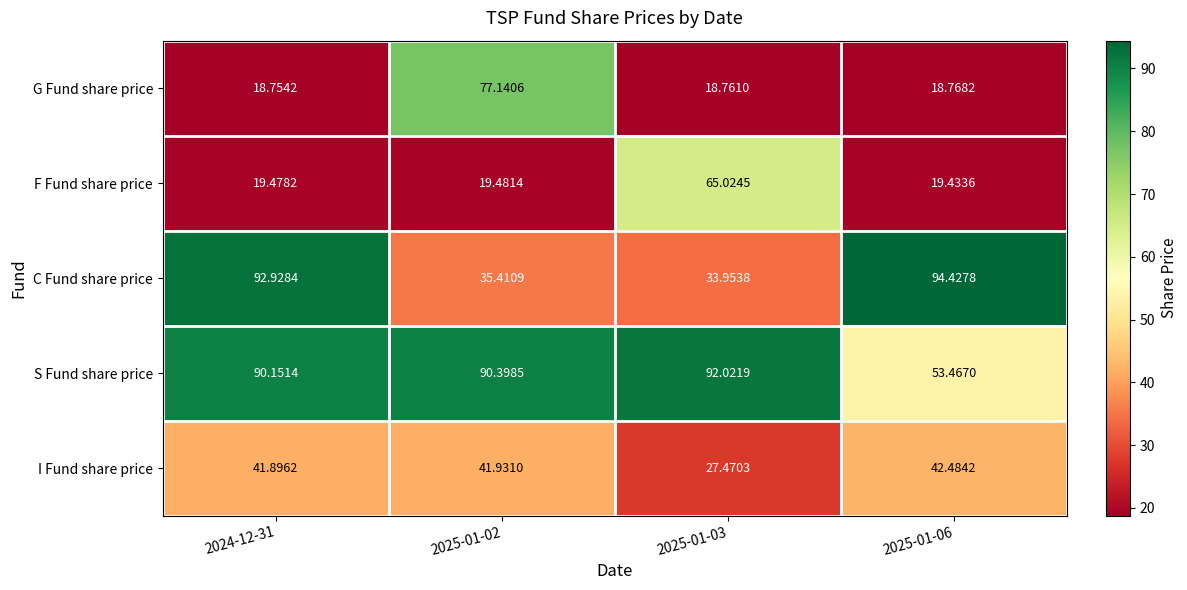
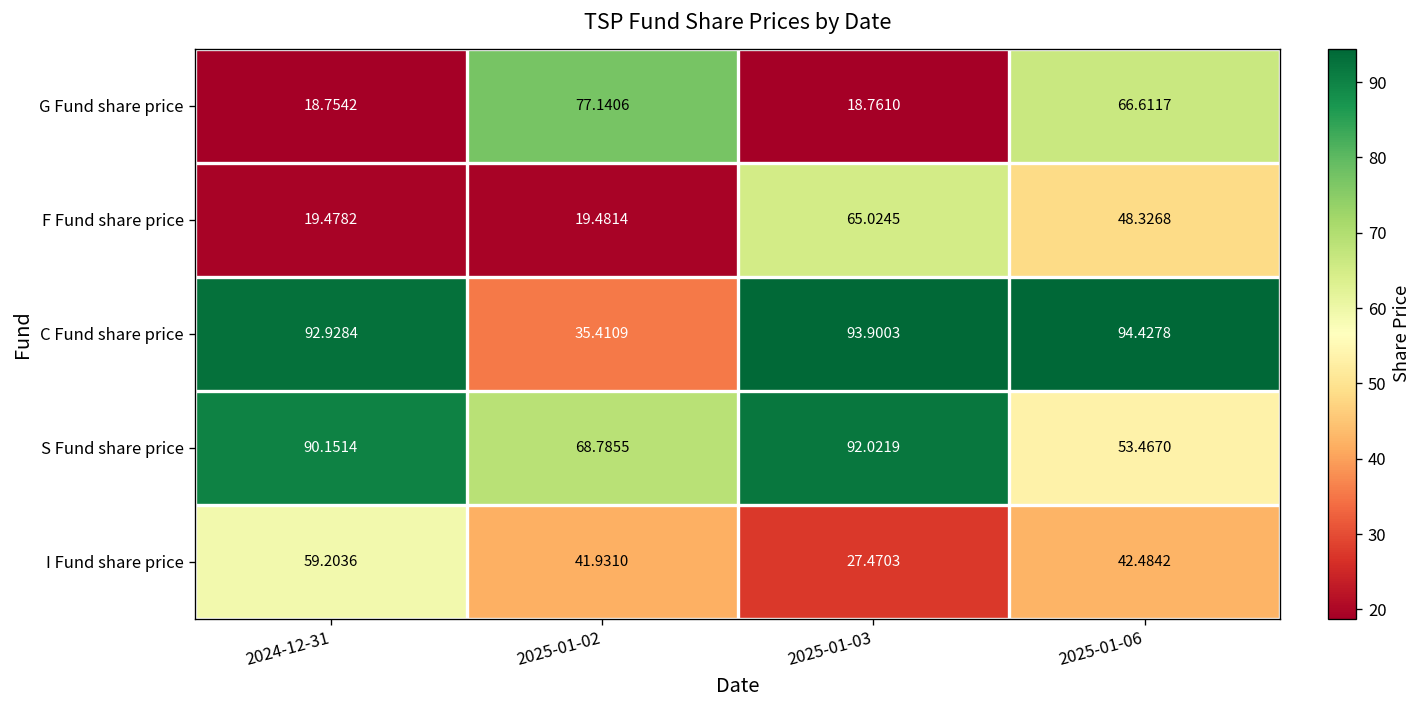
G Fund share price, 2025-01-06: 18.7682 -> 66.6117
F Fund share price, 2025-01-06: 19.4336 -> 48.3268
C Fund share price, 2025-01-03: 33.9538 -> 93.9003
S Fund share price, 2025-01-02: 90.3985 -> 68.7855
I Fund share price, 2024-12-31: 41.8962 -> 59.2036
